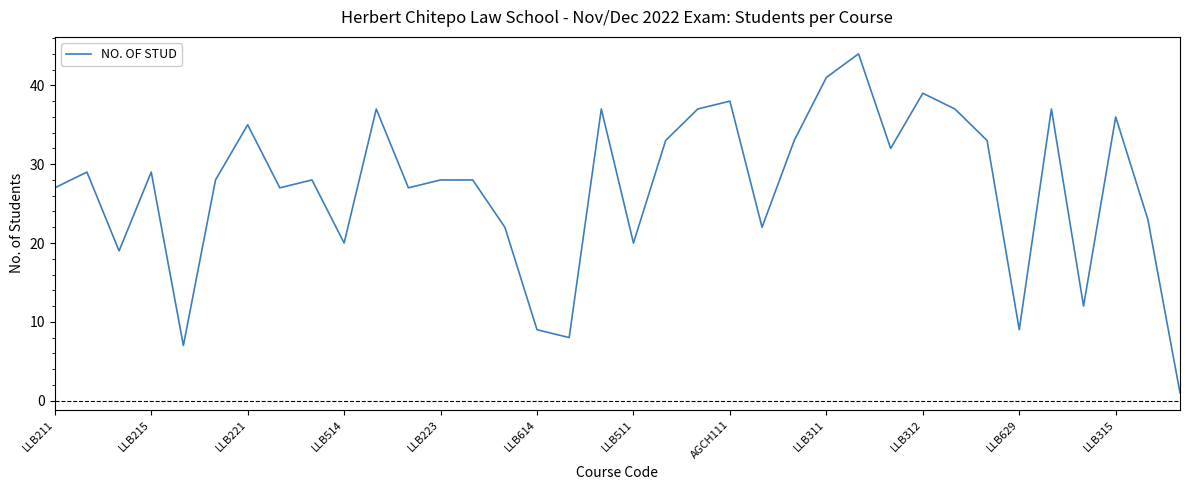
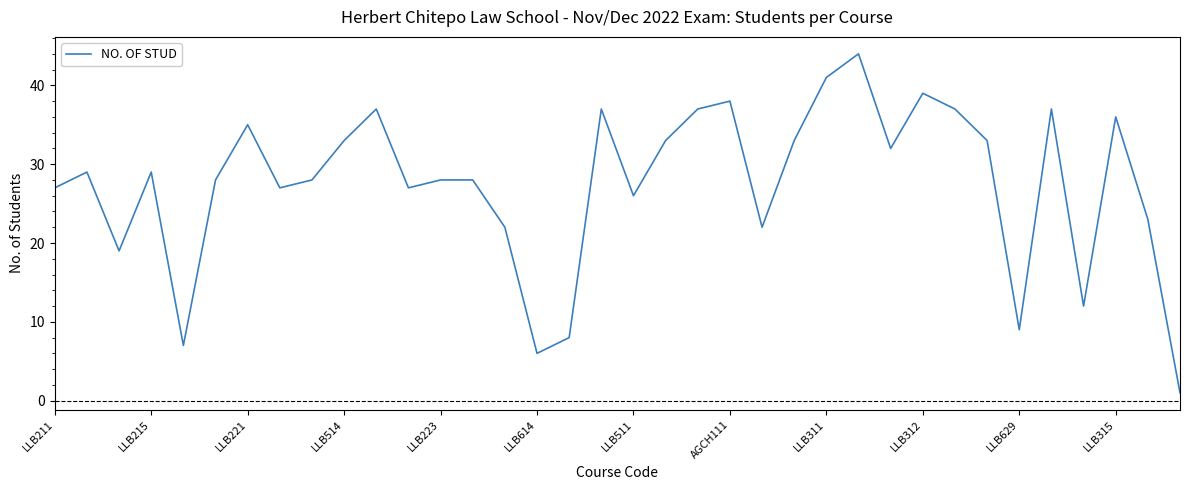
LLB514: 20 -> 33
LLB614: 9 -> 6
LLB511: 20 -> 26
